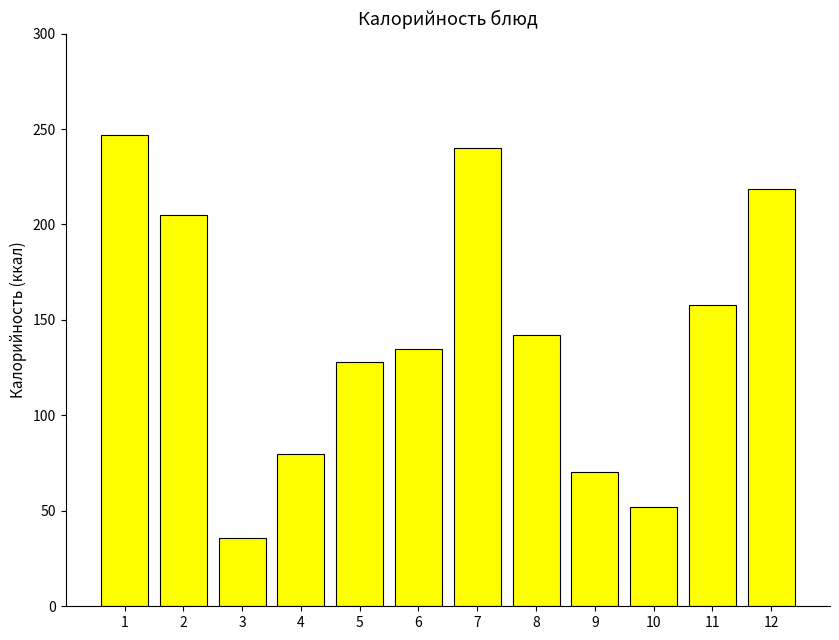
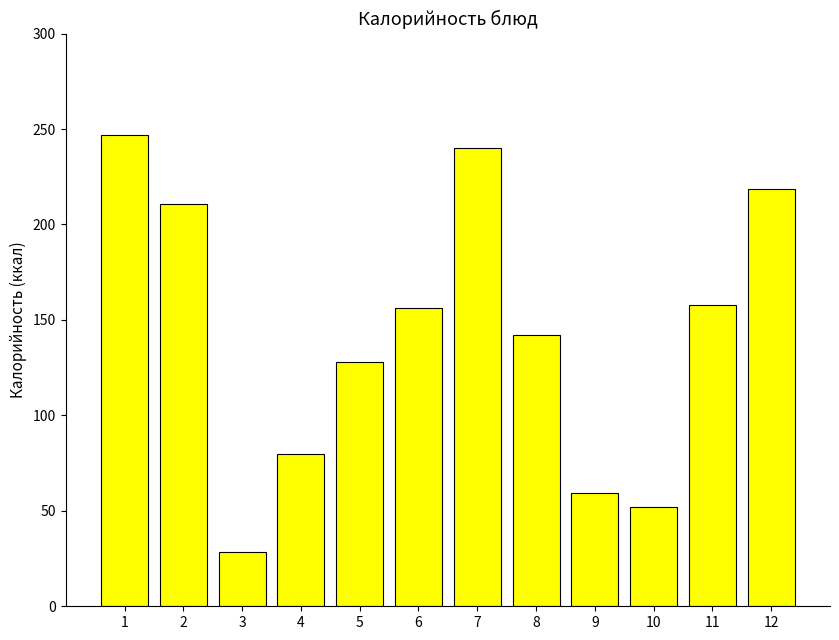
2: 205 -> 211
3: 36 -> 28
6: 135 -> 156
9: 71 -> 59
